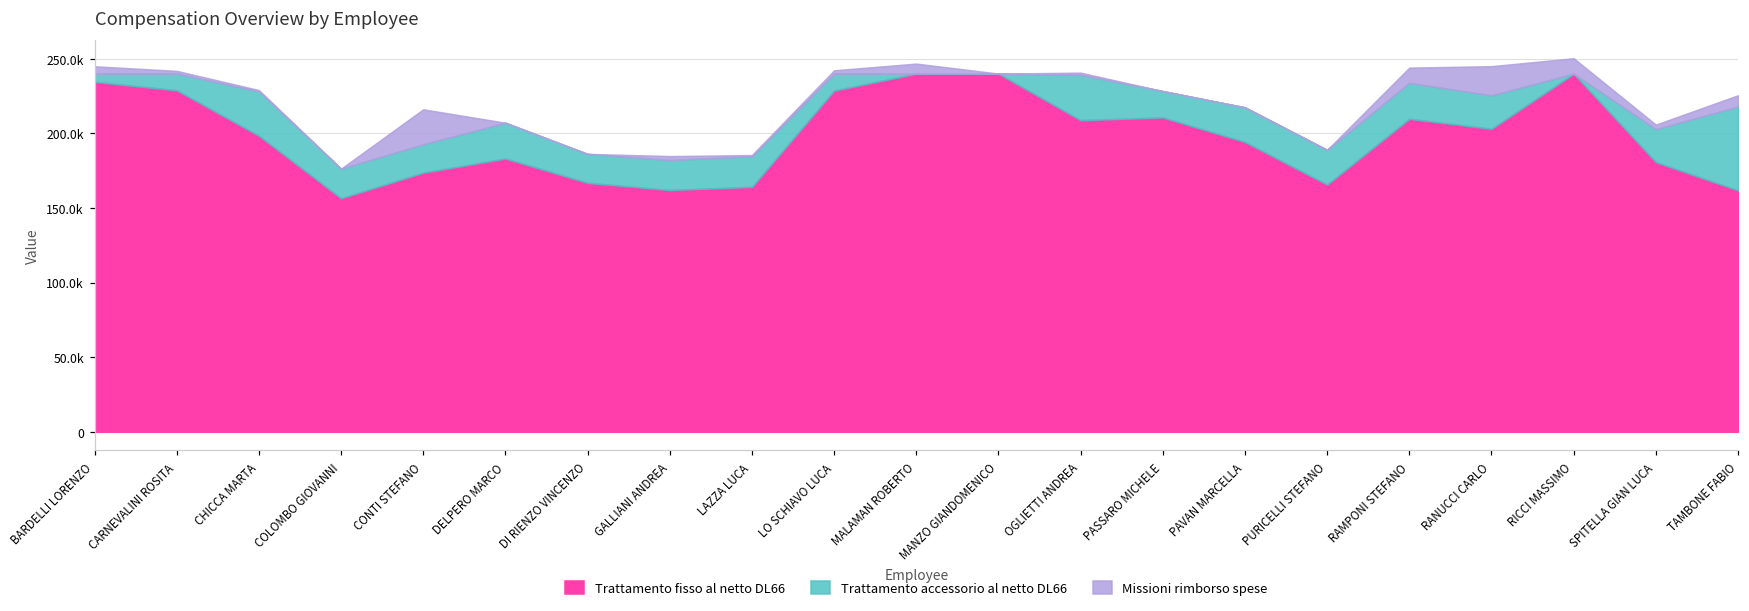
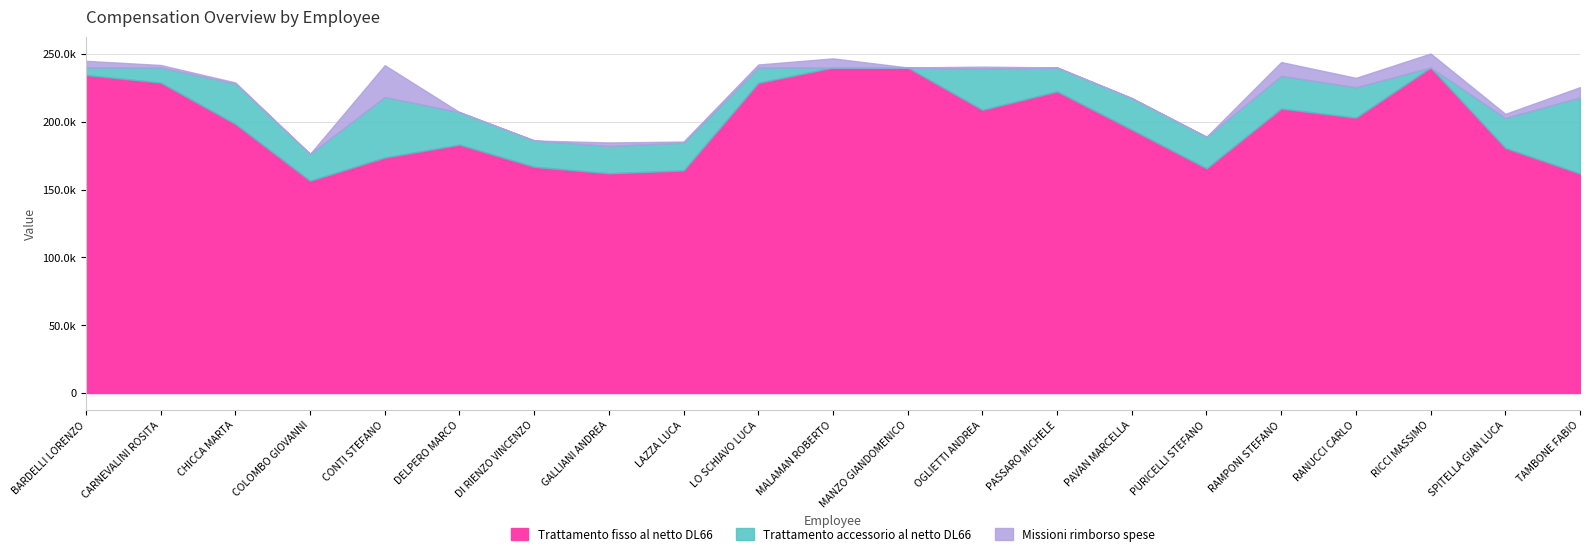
Trattamento accessorio al netto DL66, CONTI STEFANO: 19000 -> 45000
Trattamento fisso al netto DL66, PASSARO MICHELE: 211000 -> 222000
Missioni rimborso spese, RANUCCI CARLO: 20000 -> 7000
